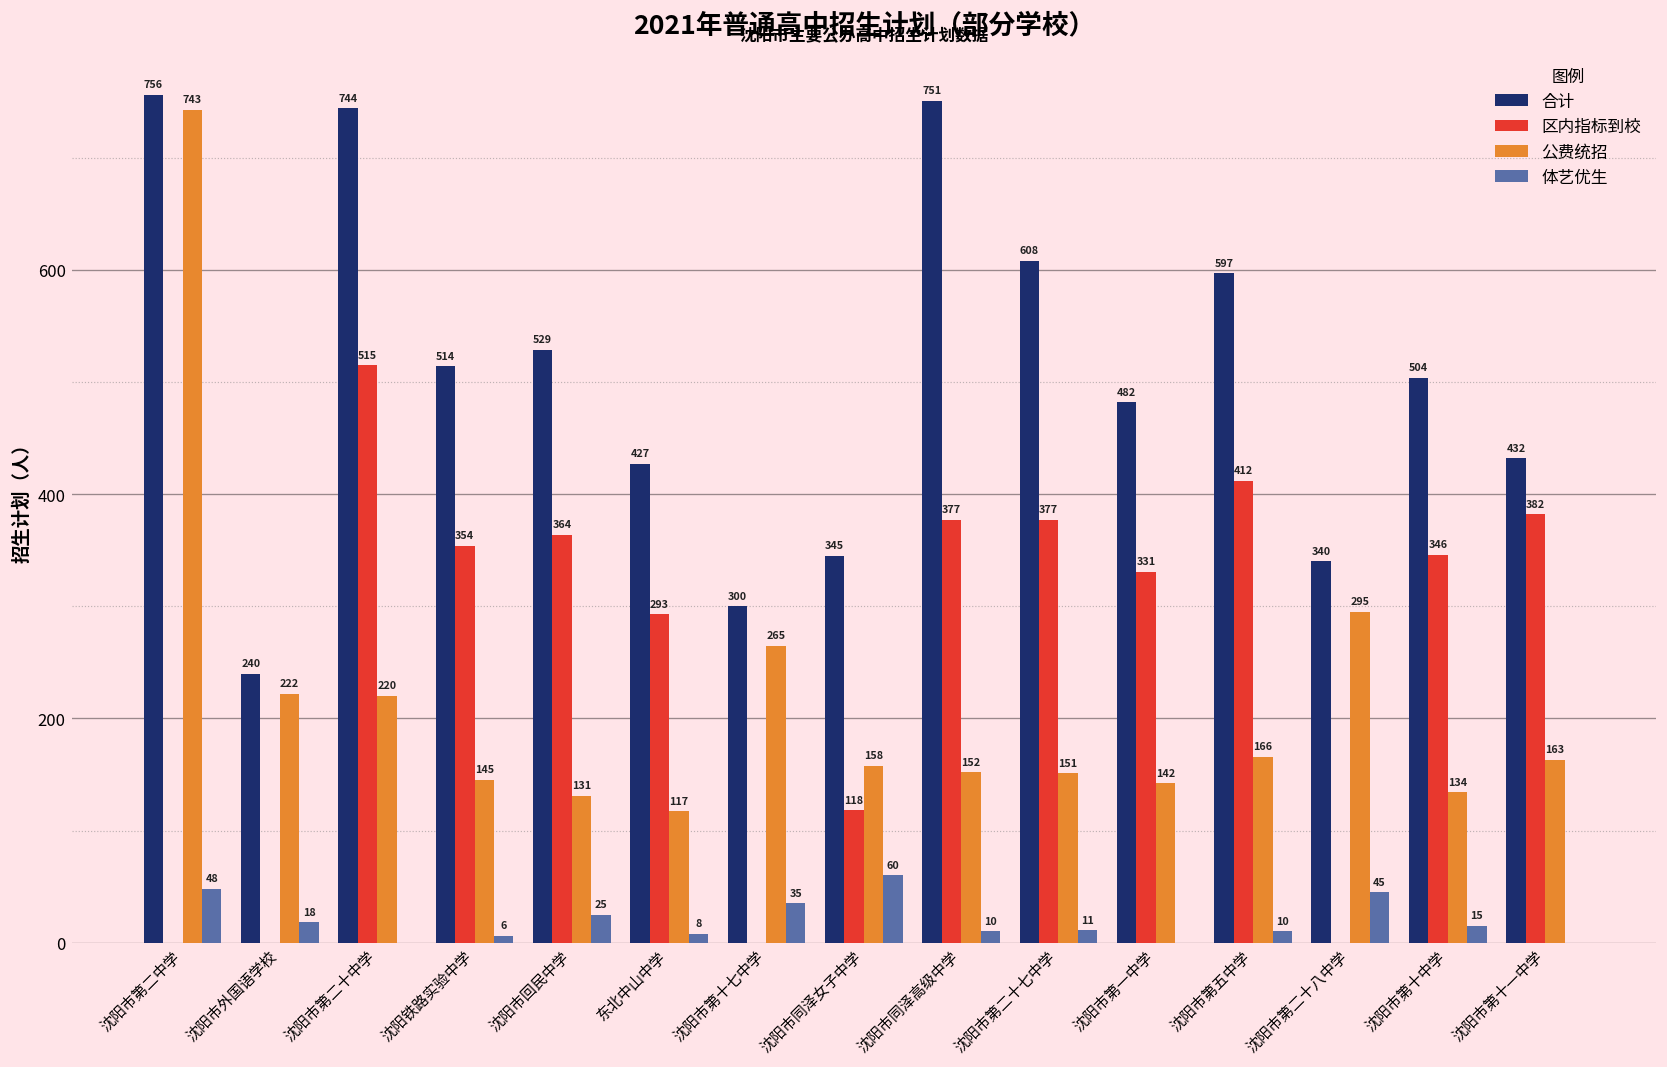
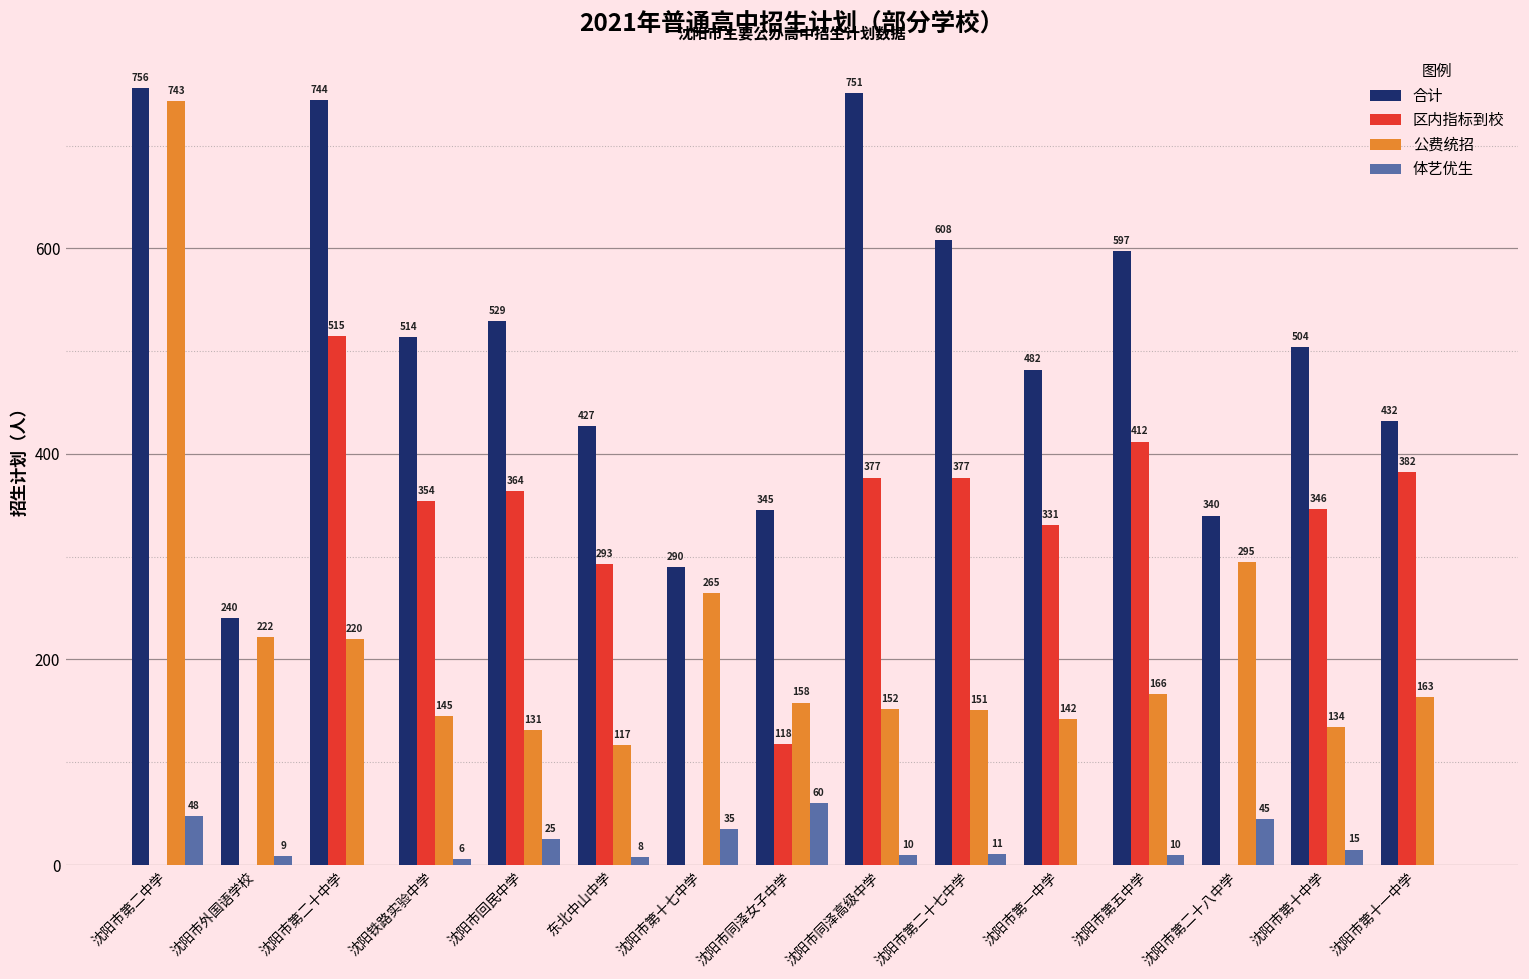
体艺优生, 沈阳市外国语学校: 18 -> 9
合计, 沈阳市第十七中学: 300 -> 290
